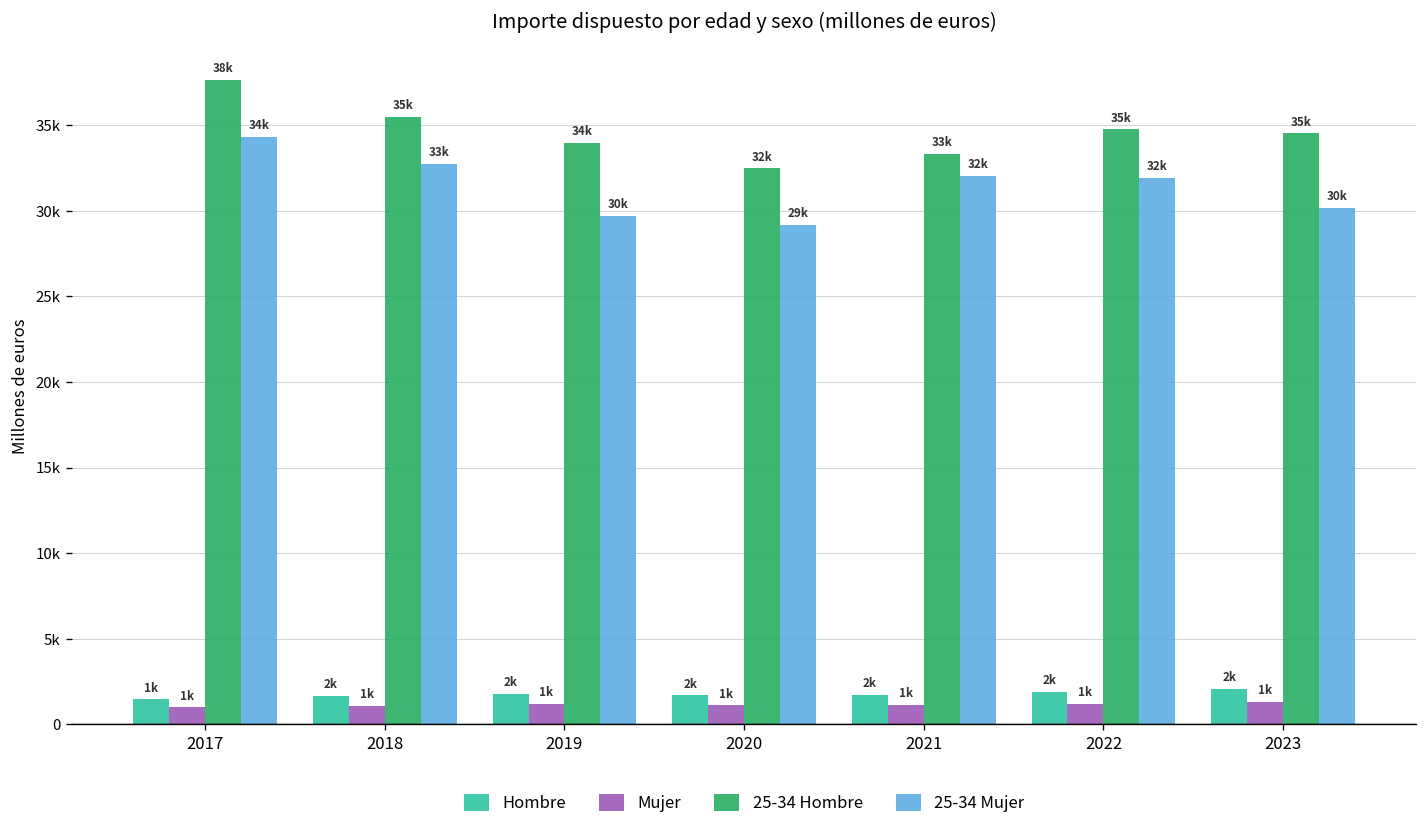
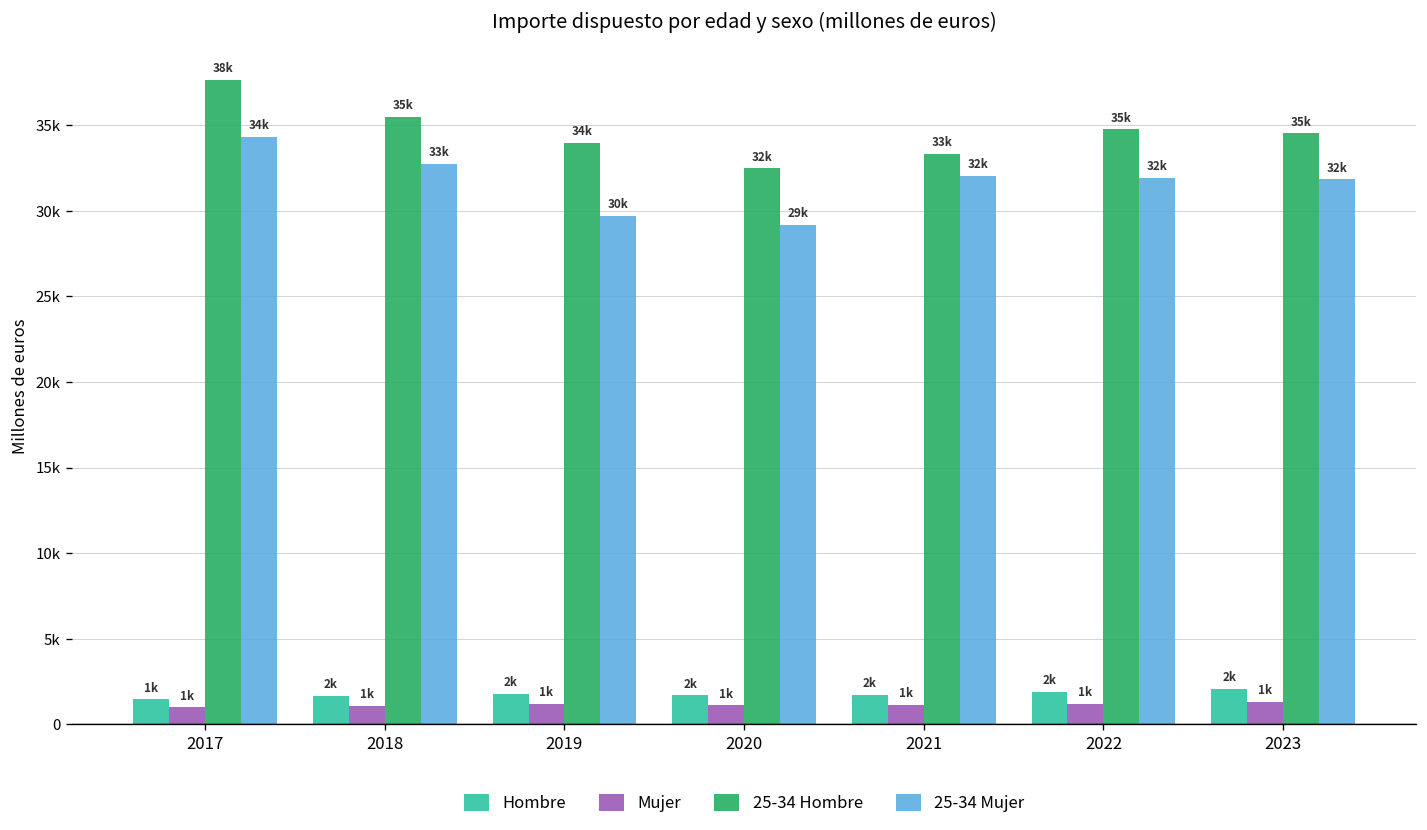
25-34 Mujer, 2023: 30k -> 32k
